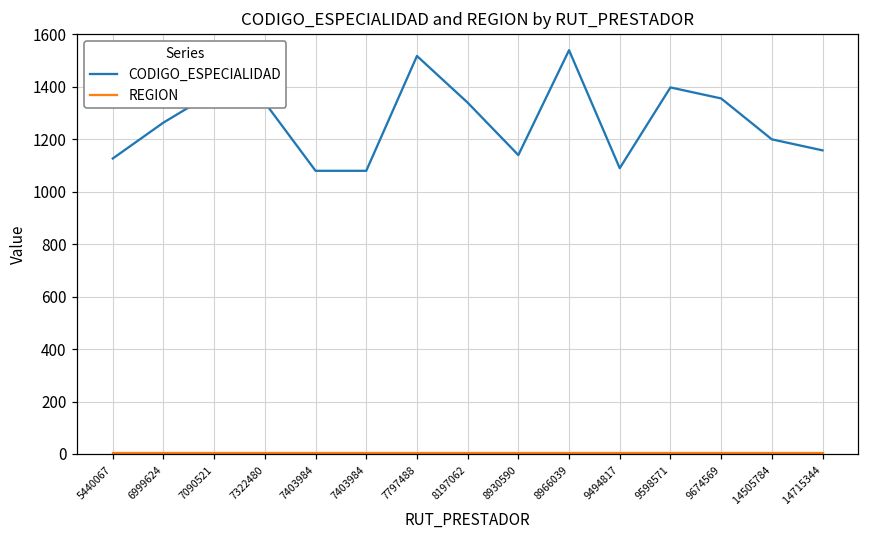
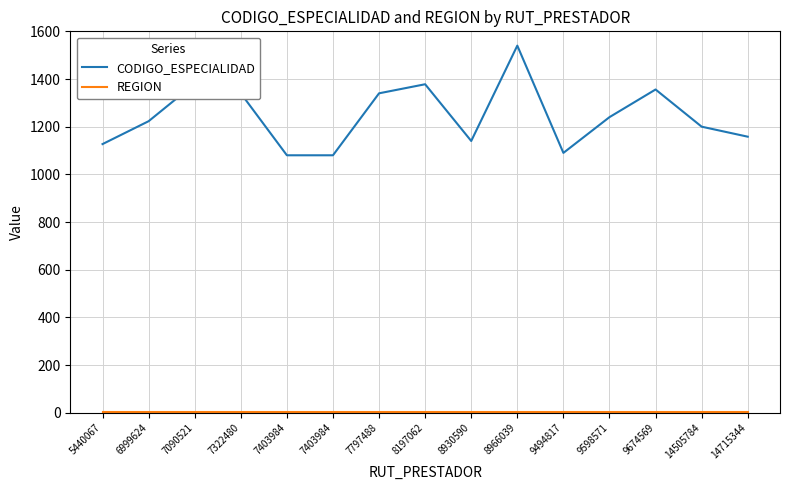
CODIGO_ESPECIALIDAD, 6999624: 1260 -> 1220
CODIGO_ESPECIALIDAD, 7797488: 1520 -> 1340
CODIGO_ESPECIALIDAD, 8197062: 1340 -> 1380
CODIGO_ESPECIALIDAD, 9598571: 1400 -> 1240
